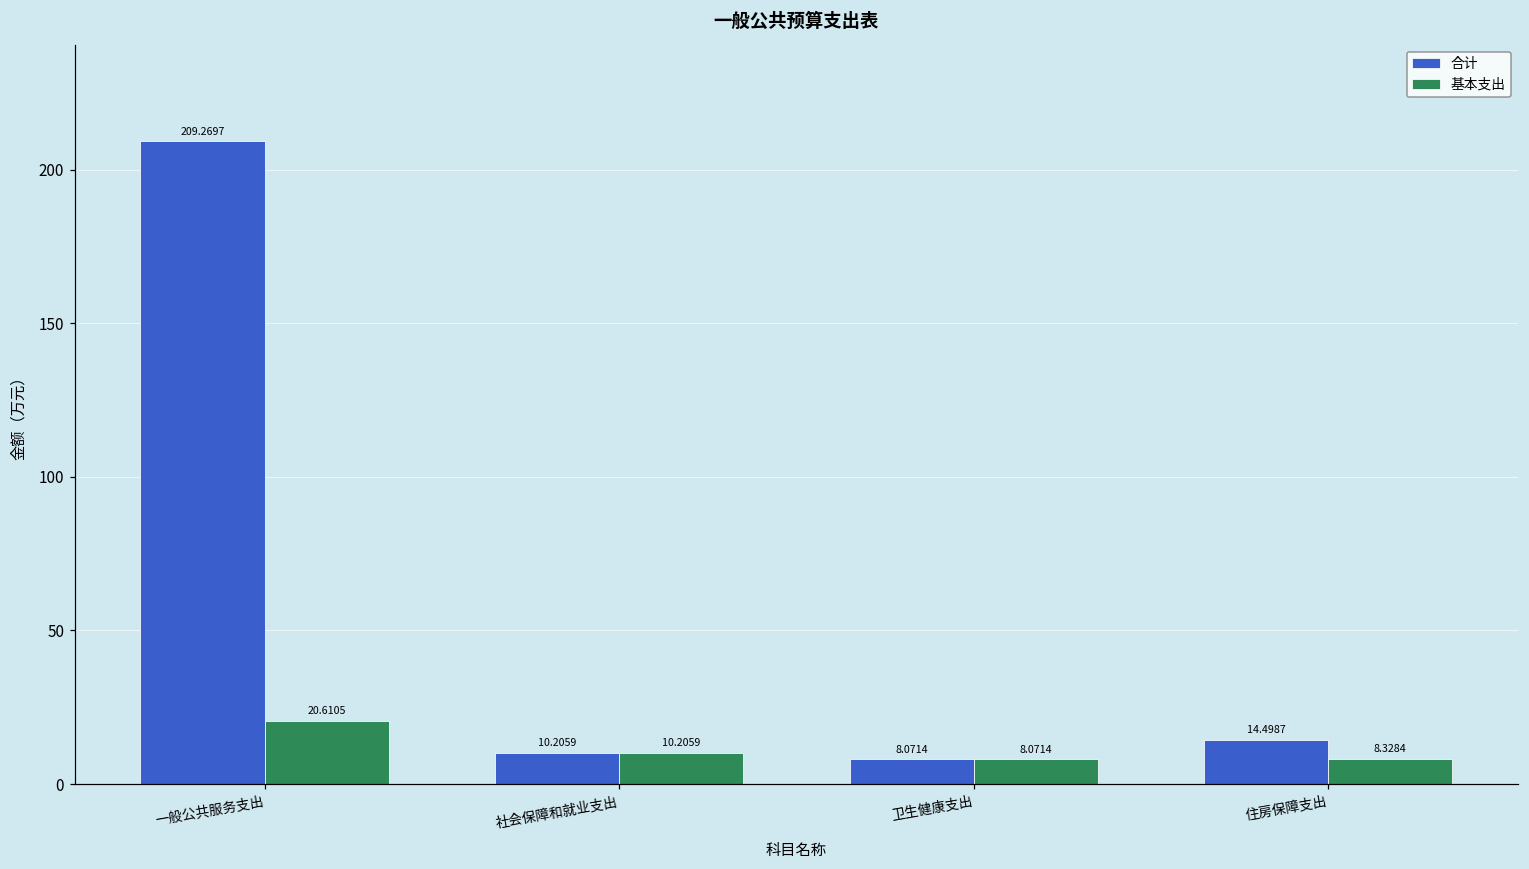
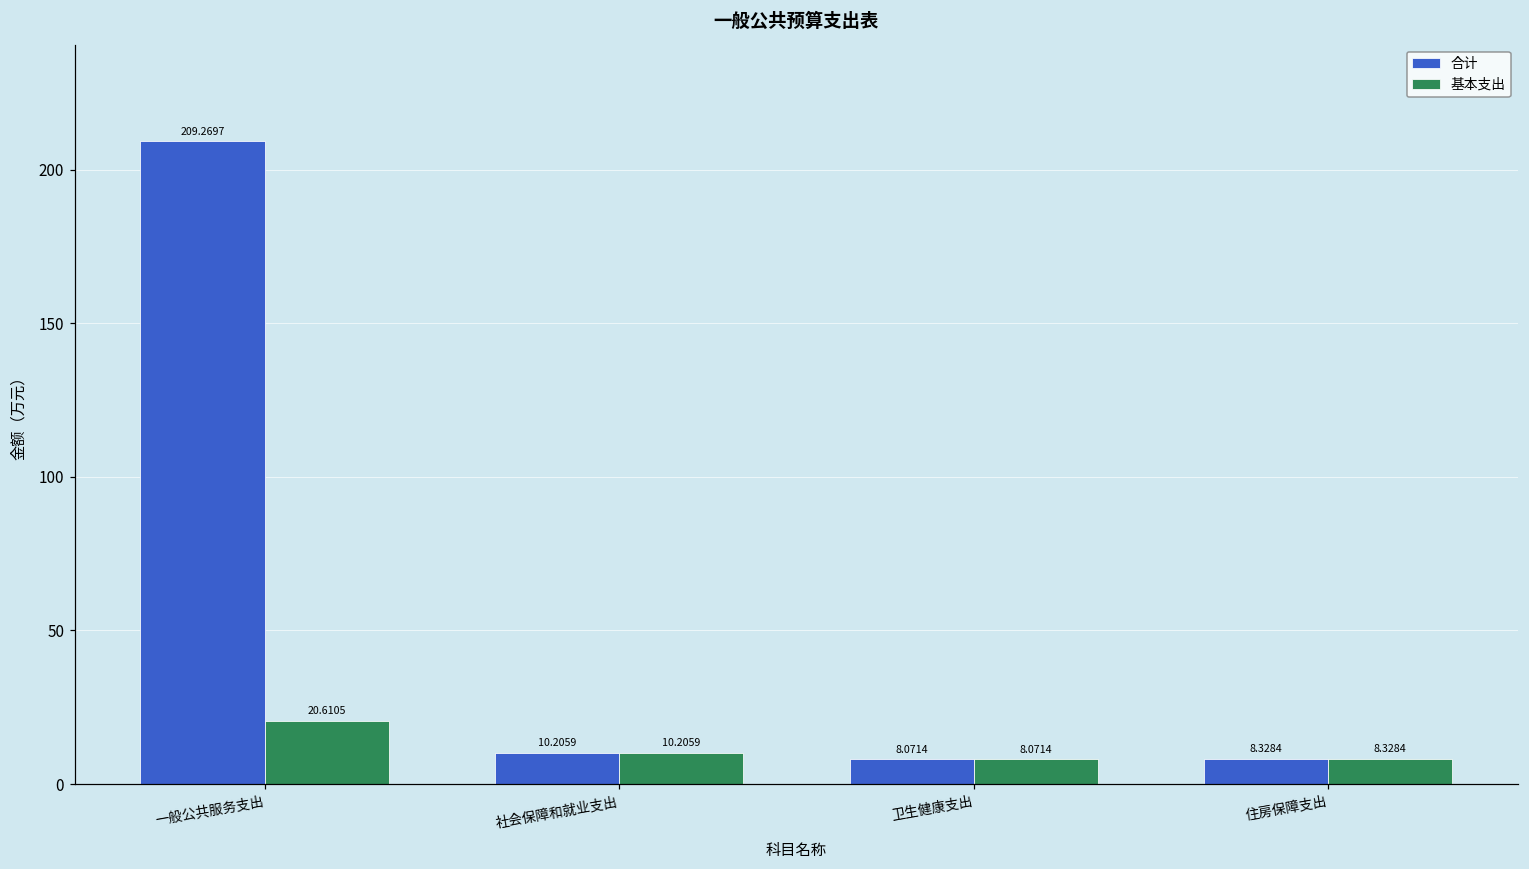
合计, 住房保障支出: 14.4987 -> 8.3284
